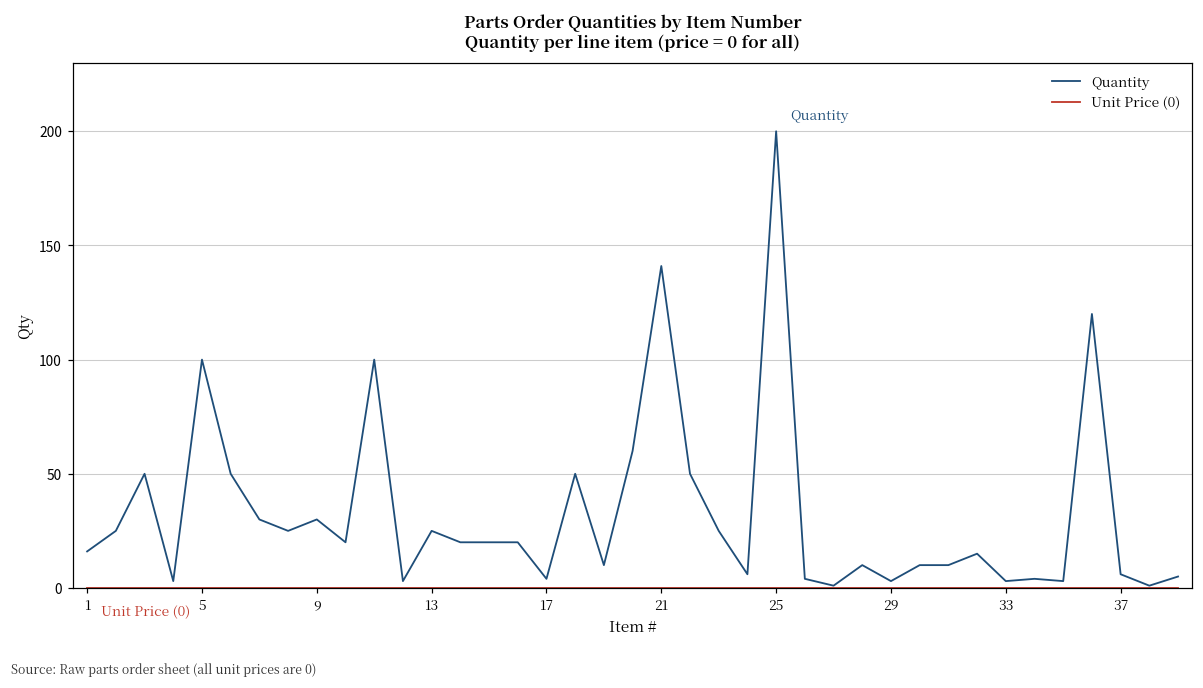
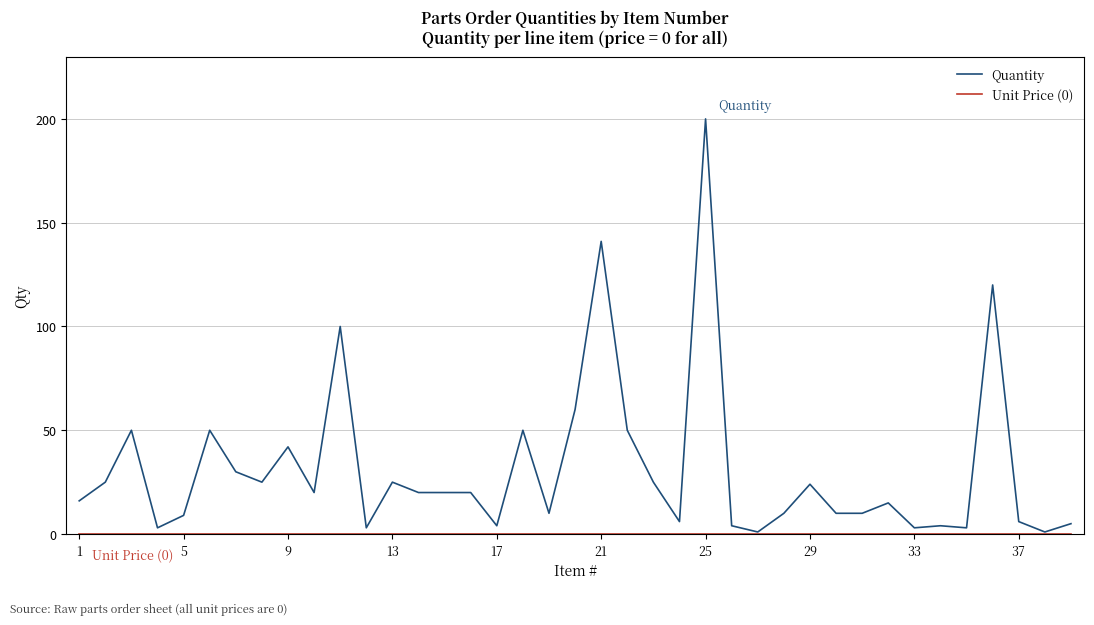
Quantity, 5: 100 -> 9
Quantity, 9: 30 -> 42
Quantity, 29: 3 -> 24
